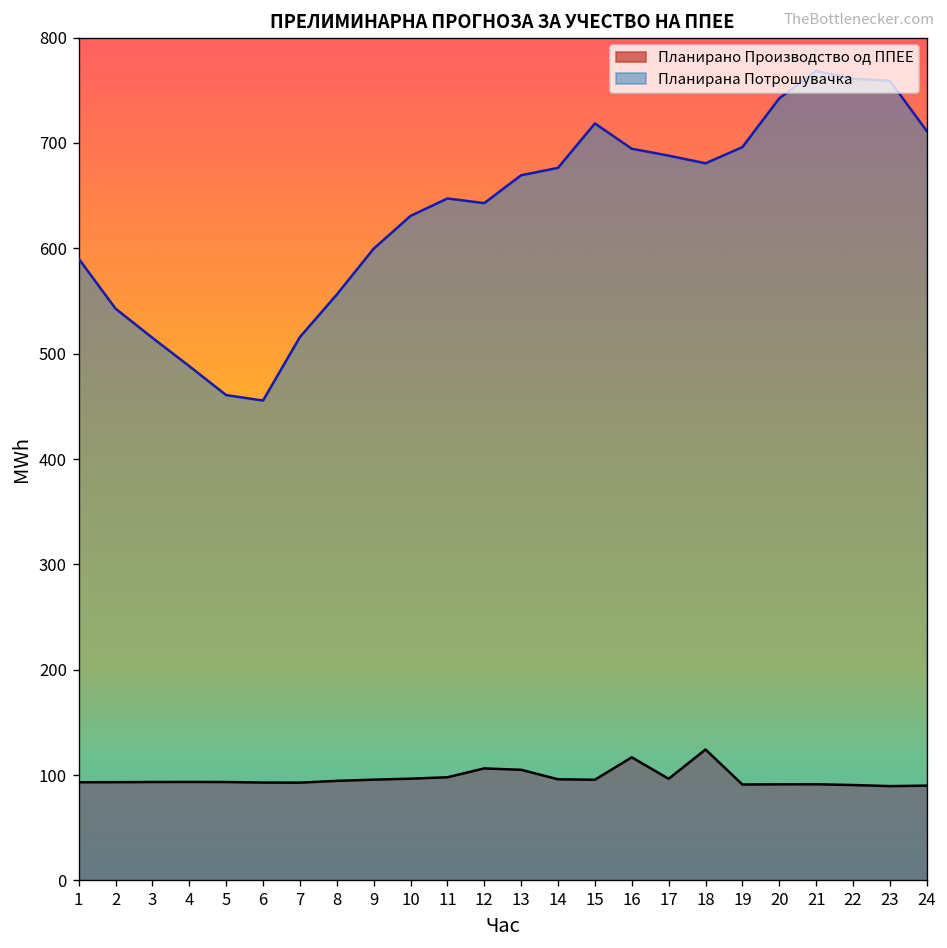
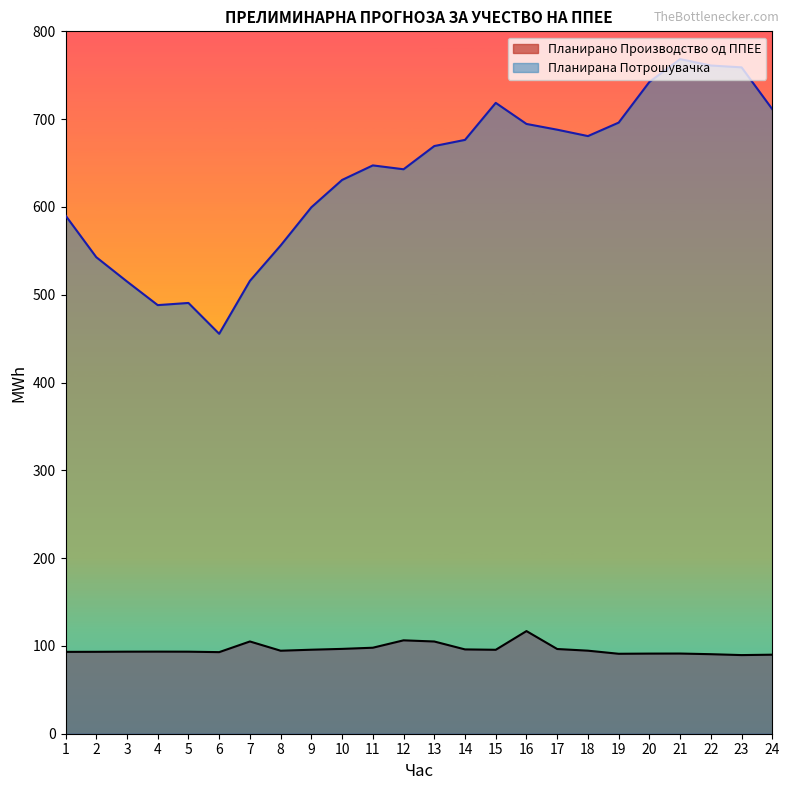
Планирана Потрошувачка, 5: 460 -> 490
Планирано Производство од ППЕЕ, 7: 90 -> 110
Планирано Производство од ППЕЕ, 18: 120 -> 90
